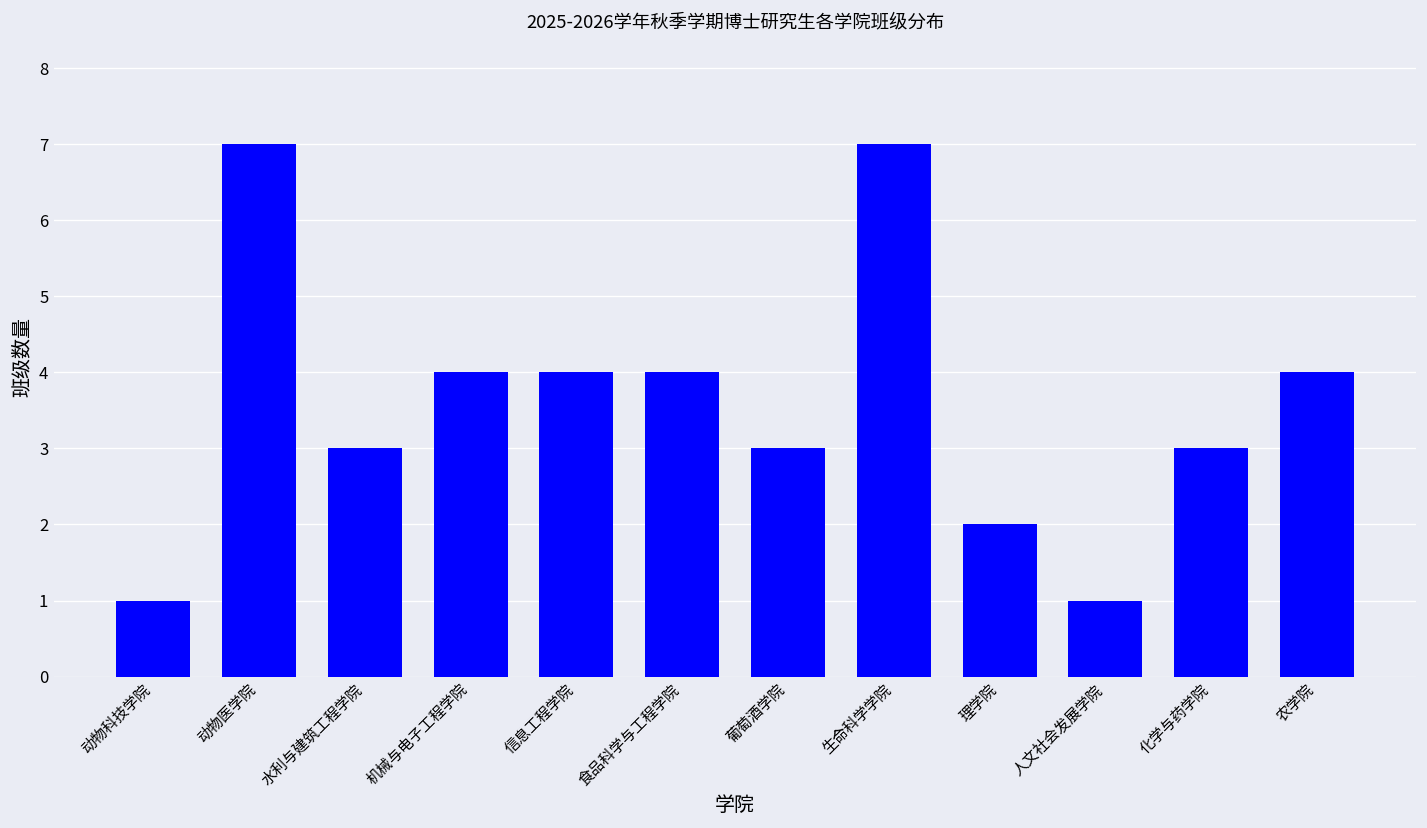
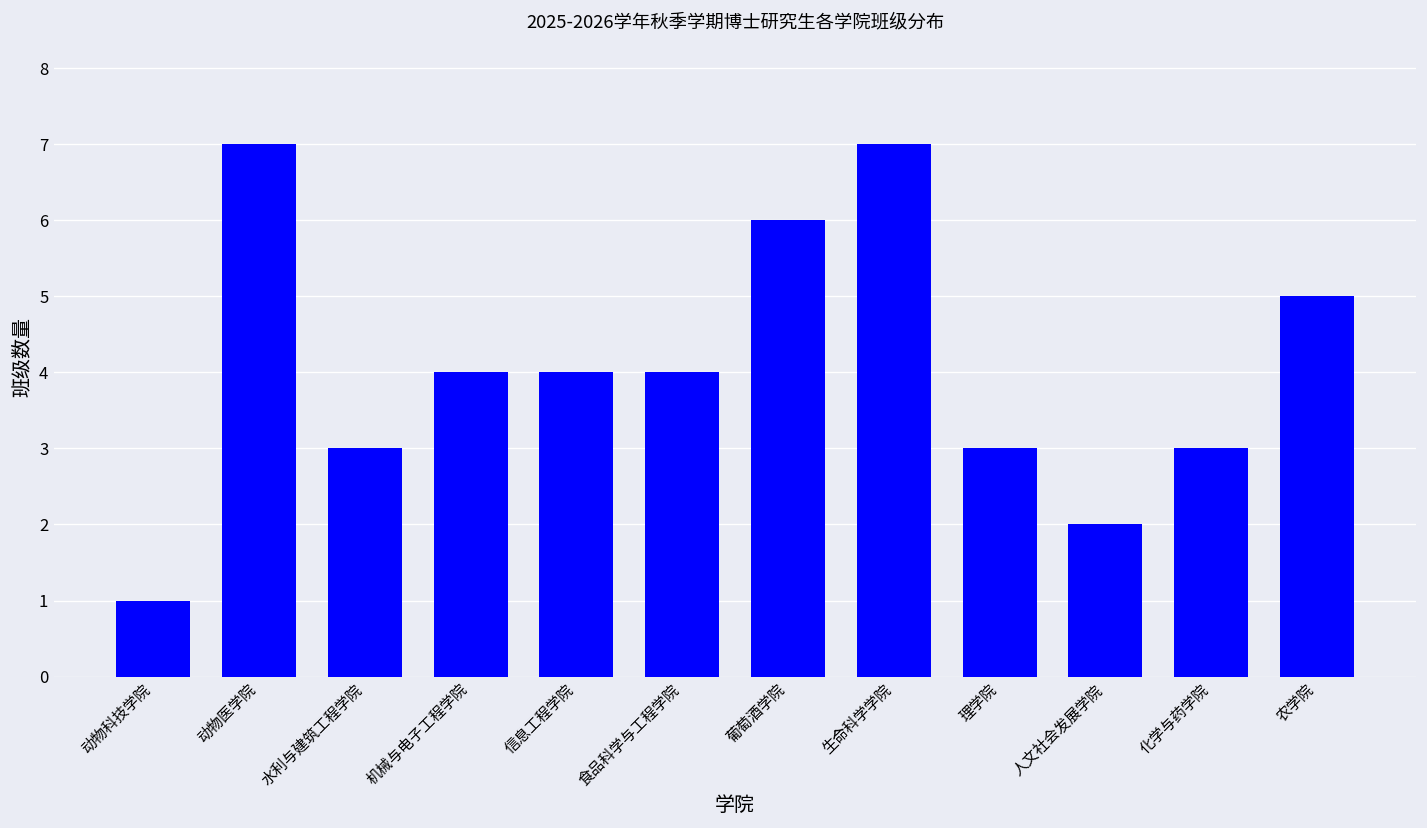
葡萄酒学院: 3 -> 6
理学院: 2 -> 3
人文社会发展学院: 1 -> 2
农学院: 4 -> 5
